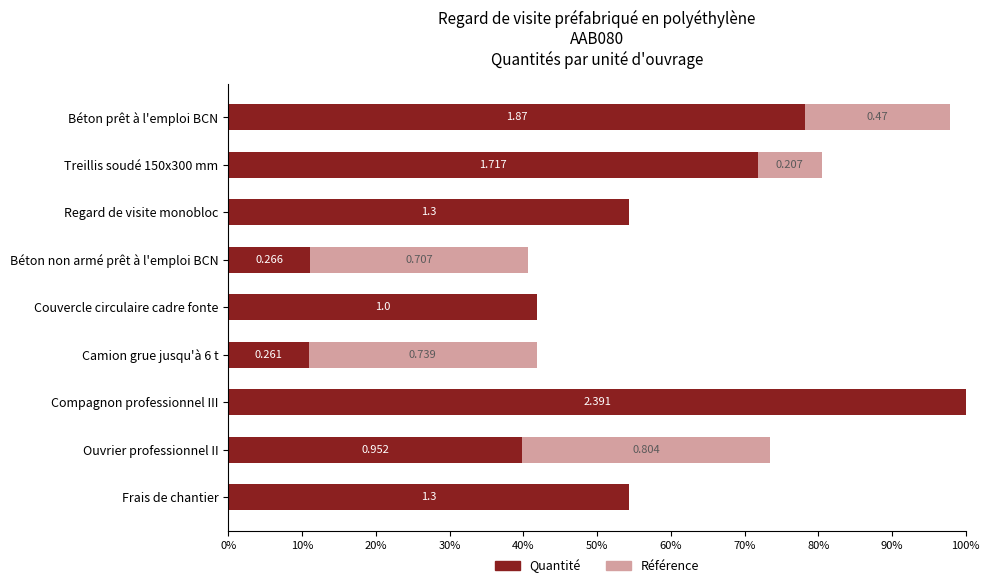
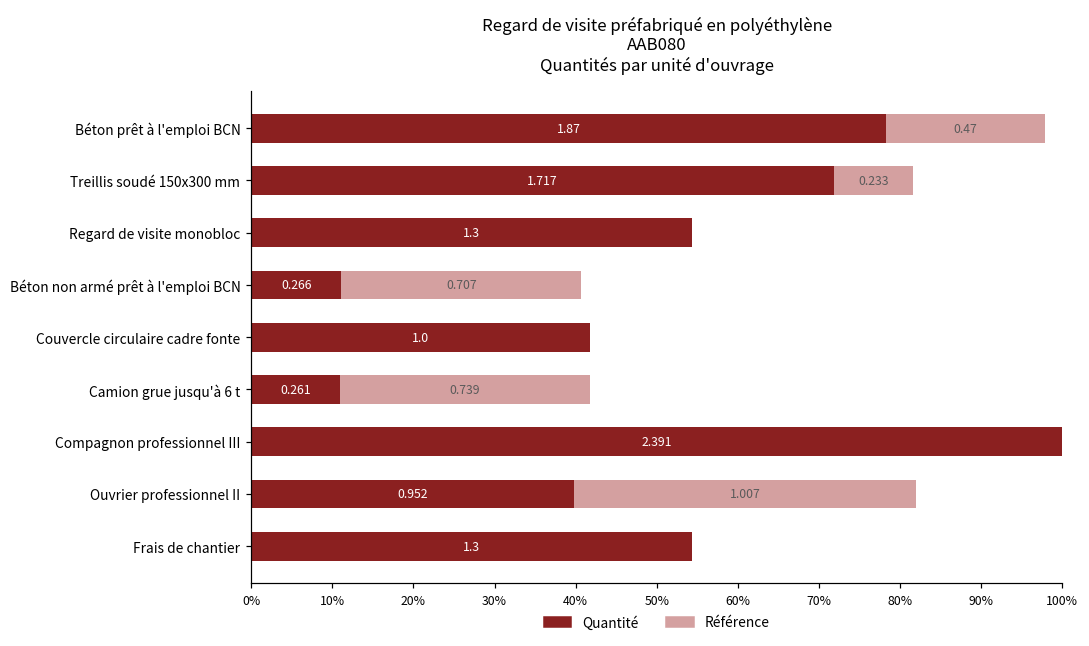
Référence, Treillis soudé 150x300 mm: 0.207 -> 0.233
Référence, Ouvrier professionnel II: 0.804 -> 1.007
